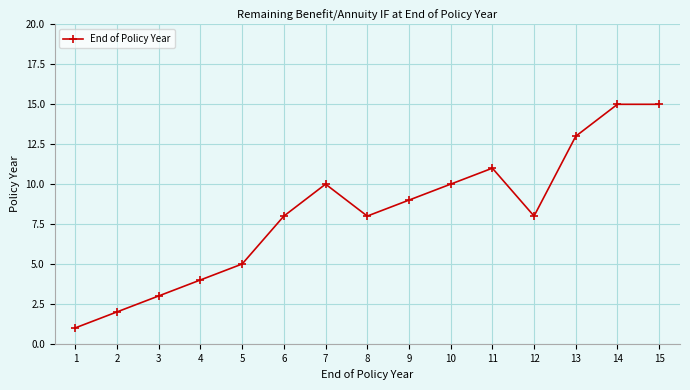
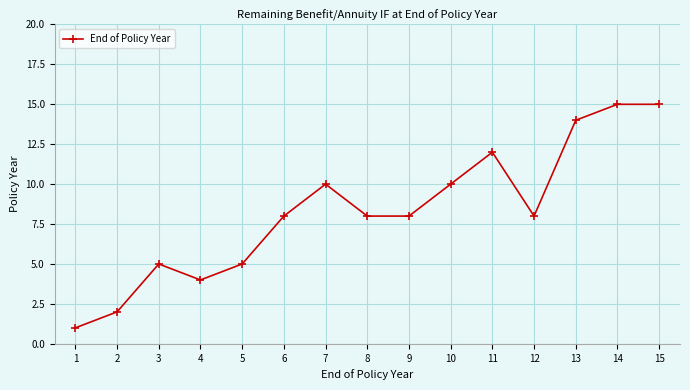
3: 3 -> 5
9: 9 -> 8
11: 11 -> 12
13: 13 -> 14
